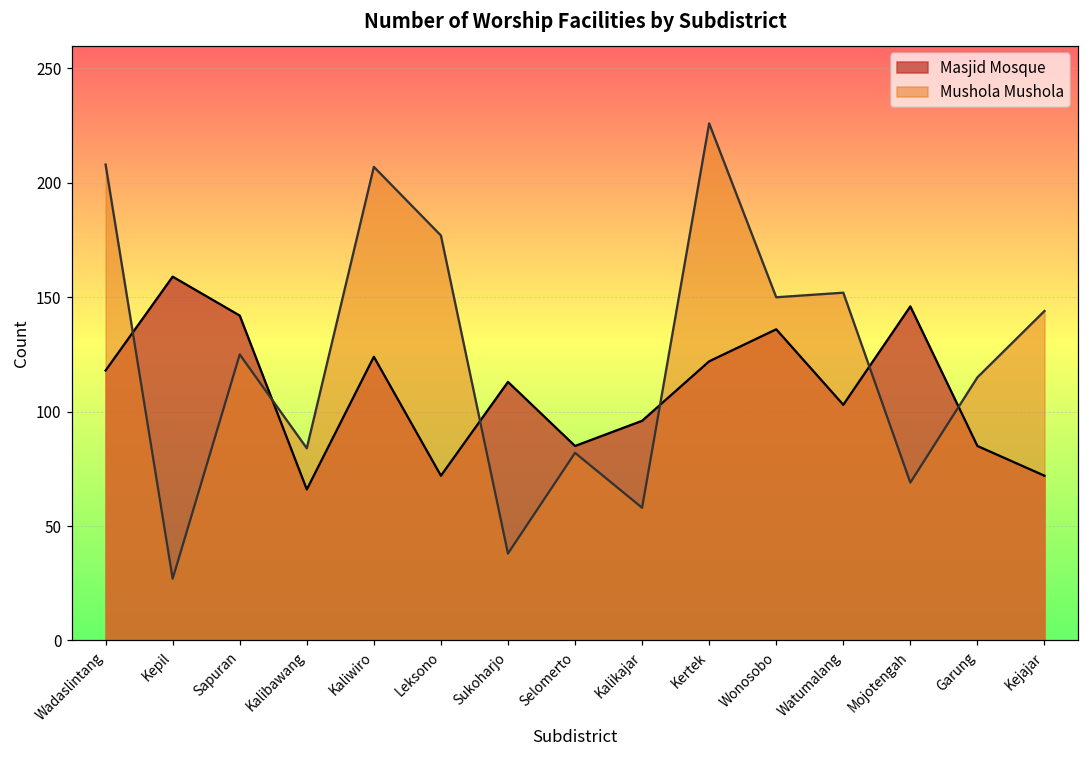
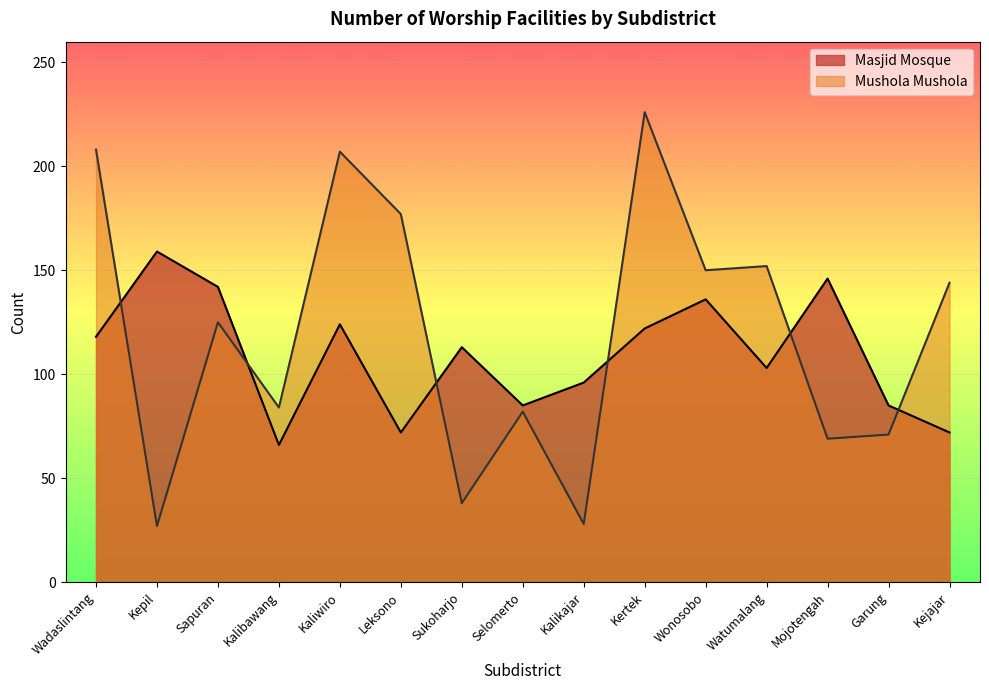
Mushola Mushola, Kalikajar: 58 -> 28
Mushola Mushola, Garung: 115 -> 71
